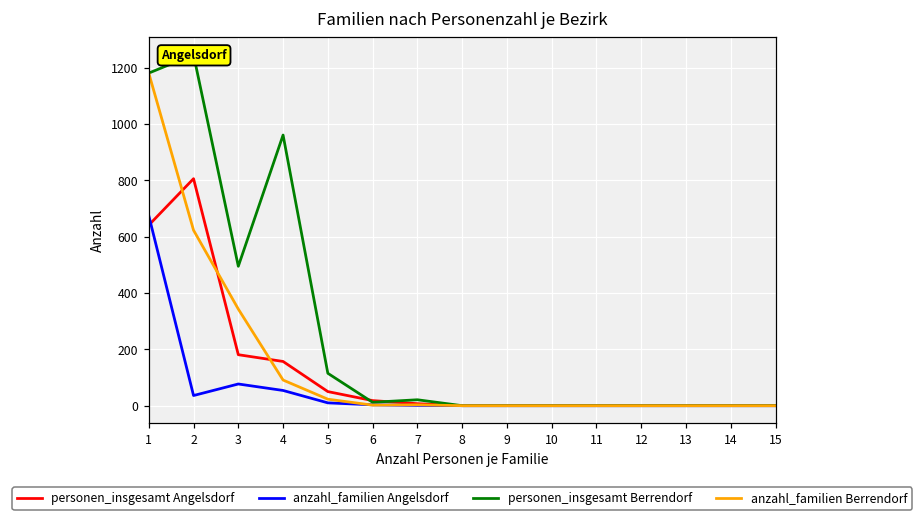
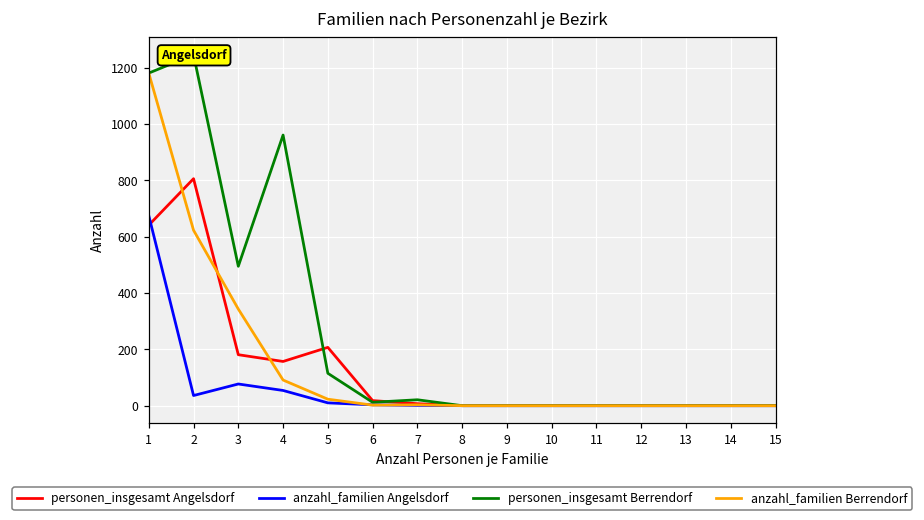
personen_insgesamt Angelsdorf, 5: 50 -> 210
